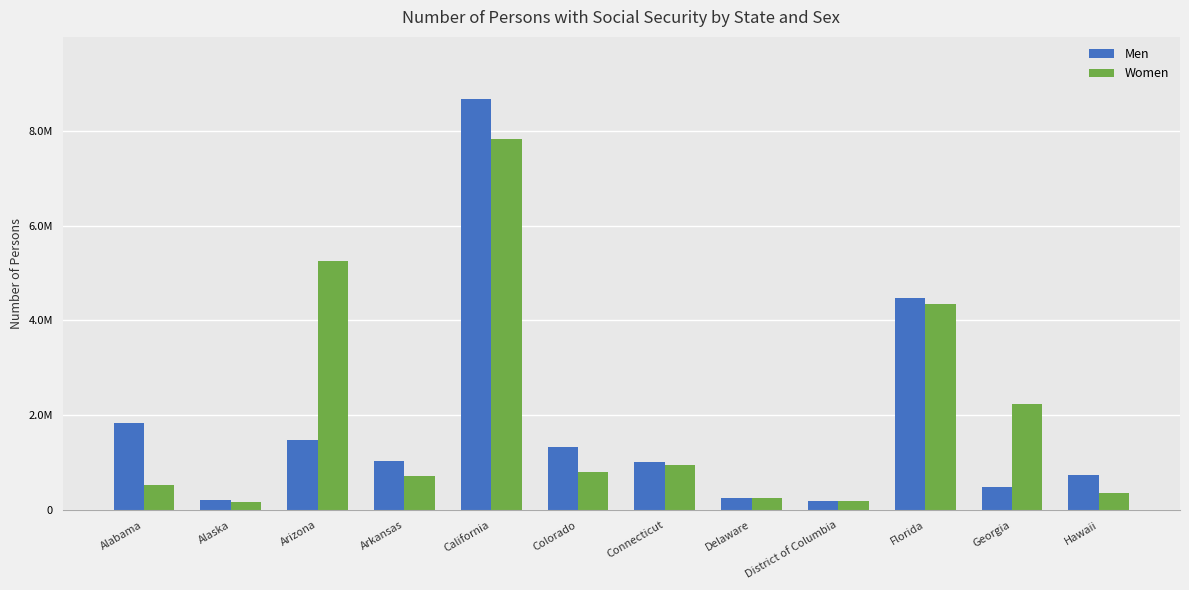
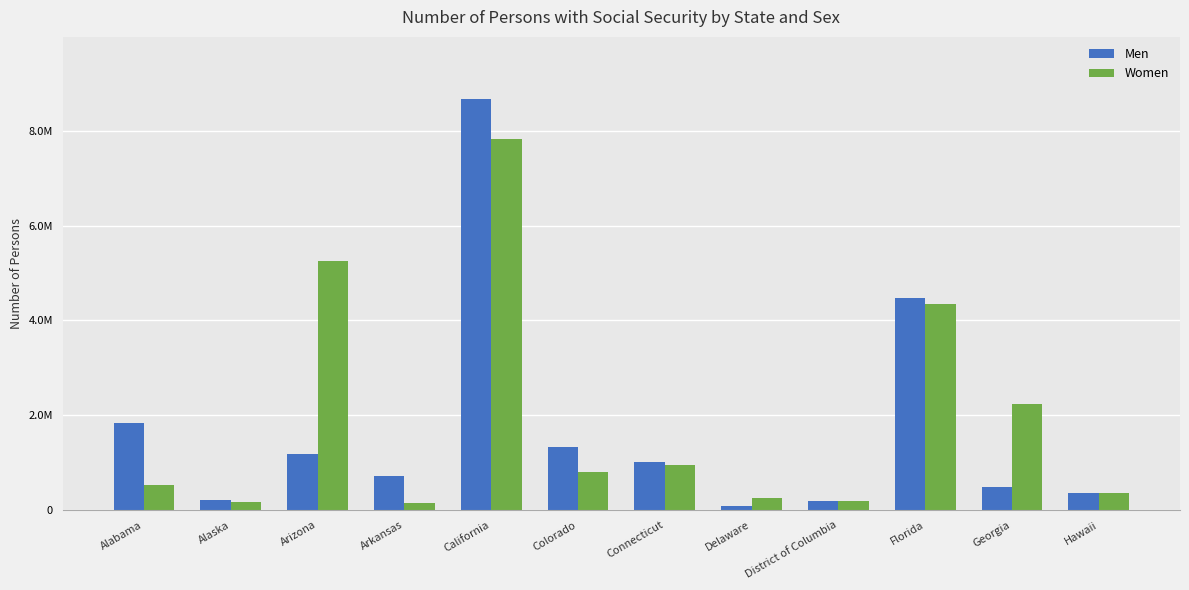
Men, Arizona: 1500000 -> 1200000
Men, Arkansas: 1000000 -> 700000
Women, Arkansas: 700000 -> 100000
Men, Delaware: 300000 -> 100000
Men, Hawaii: 700000 -> 400000
